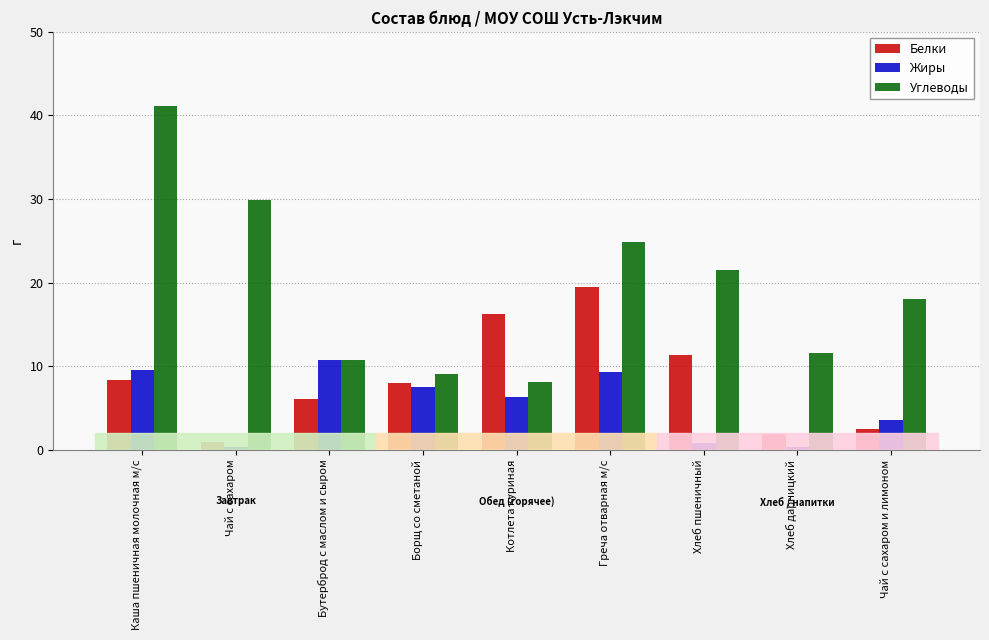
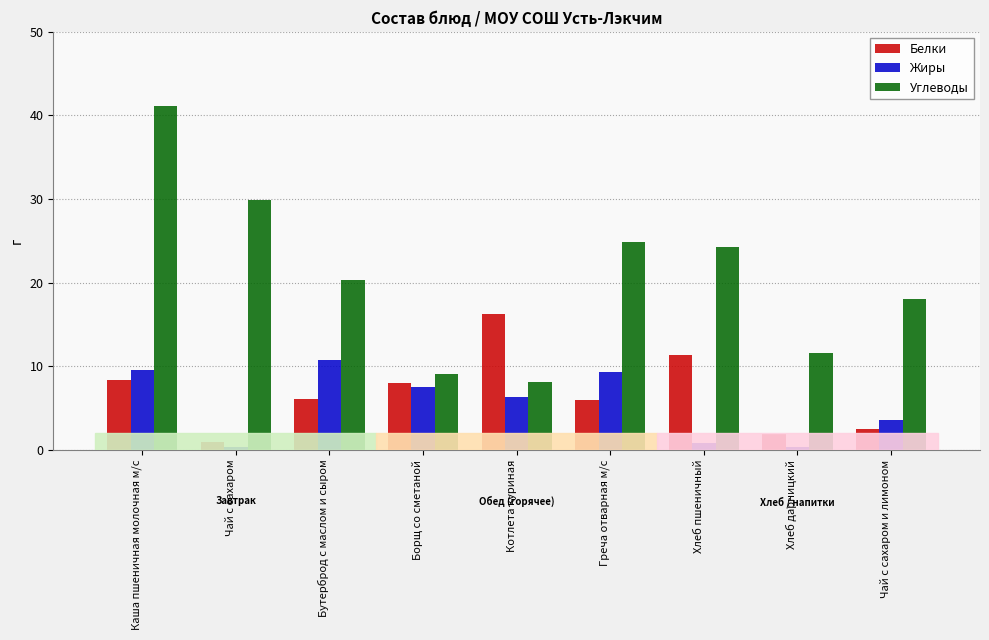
Углеводы, Бутерброд с маслом и сыром: 11 -> 20
Белки, Греча отварная м/с: 19 -> 6
Углеводы, Хлеб пшеничный: 22 -> 24
